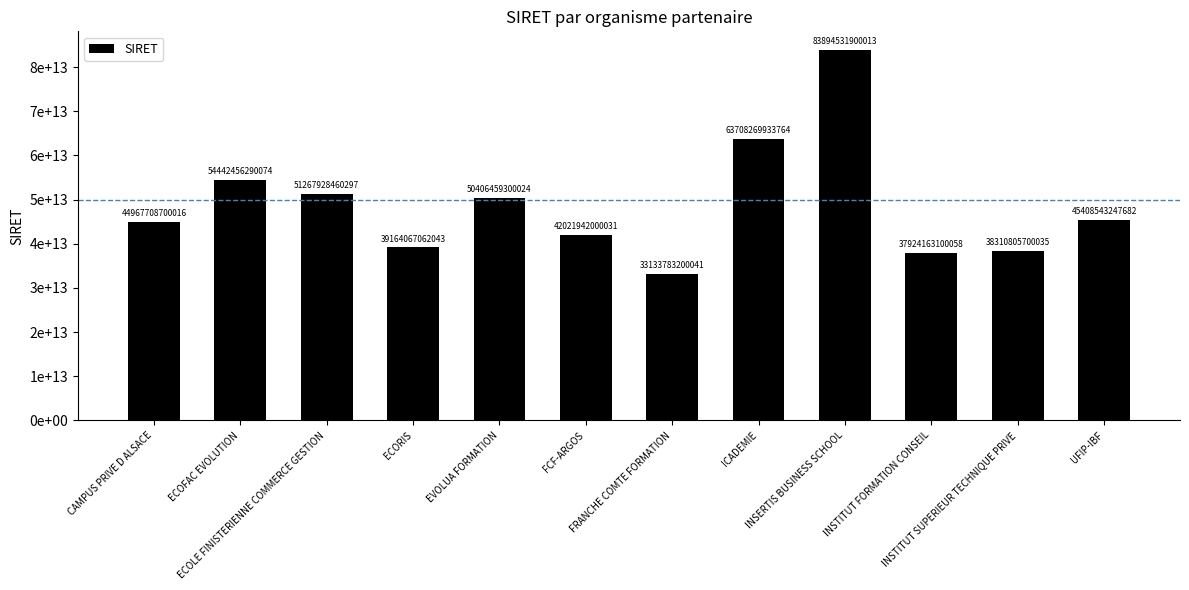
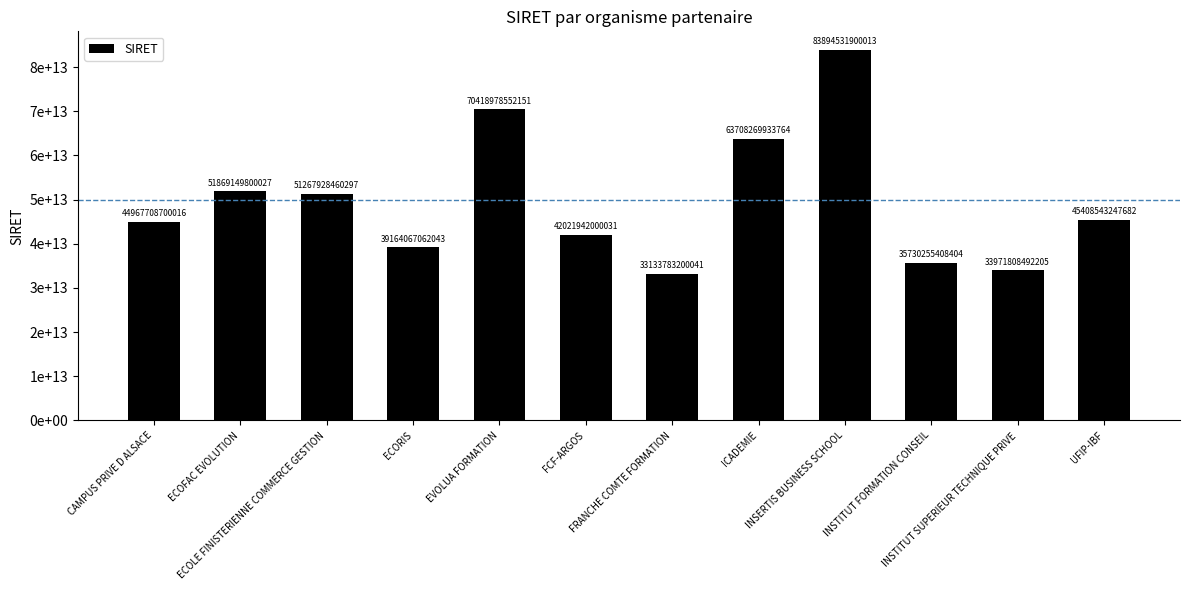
ECOFAC EVOLUTION: 54442456290074 -> 51869149800027
EVOLUA FORMATION: 50406459300024 -> 70418978552151
INSTITUT FORMATION CONSEIL: 37924163100058 -> 35730255408404
INSTITUT SUPERIEUR TECHNIQUE PRIVE: 38310805700035 -> 33971808492205
